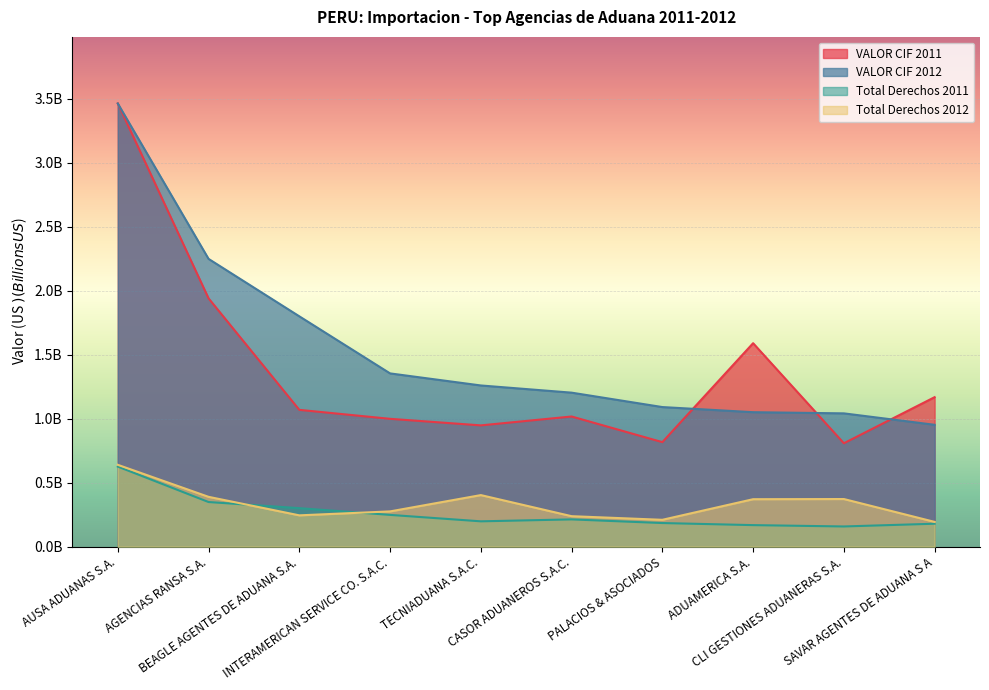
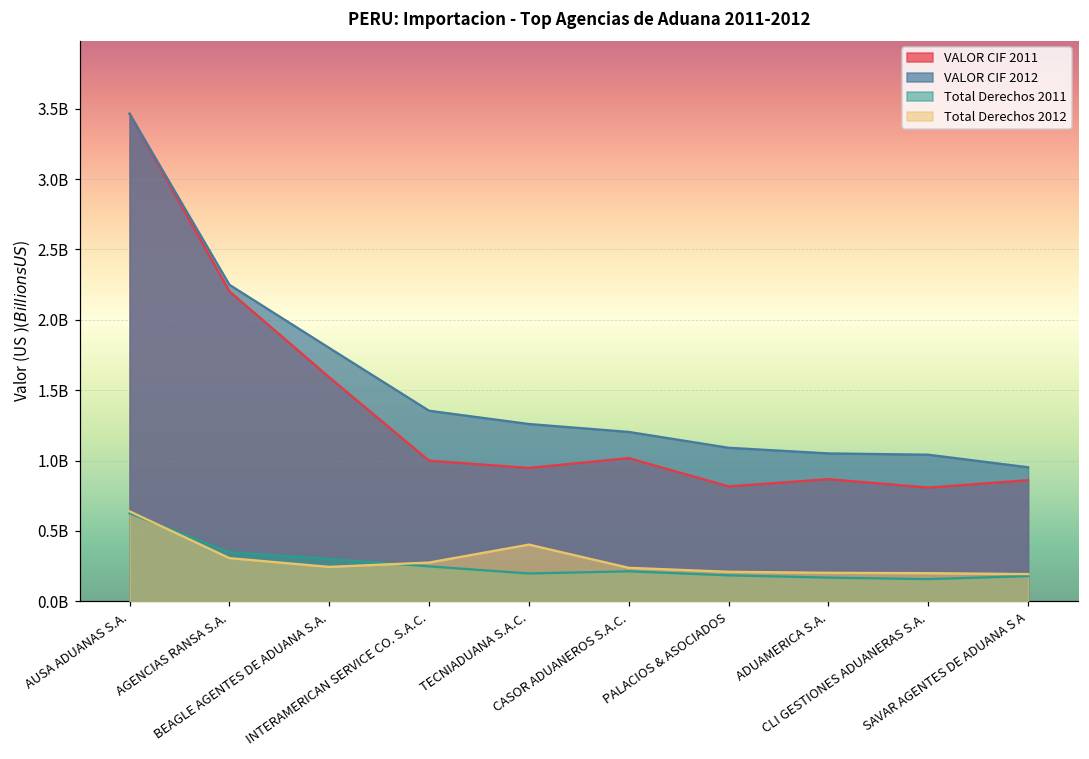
VALOR CIF 2011, AGENCIAS RANSA S.A.: 1940000000 -> 2200000000
Total Derechos 2012, AGENCIAS RANSA S.A.: 390000000 -> 310000000
VALOR CIF 2011, BEAGLE AGENTES DE ADUANA S.A.: 1070000000 -> 1590000000
VALOR CIF 2011, ADUAMERICA S.A.: 1590000000 -> 870000000
Total Derechos 2012, ADUAMERICA S.A.: 370000000 -> 200000000
Total Derechos 2012, CLI GESTIONES ADUANERAS S.A.: 370000000 -> 200000000
VALOR CIF 2011, SAVAR AGENTES DE ADUANA S A: 1170000000 -> 860000000
